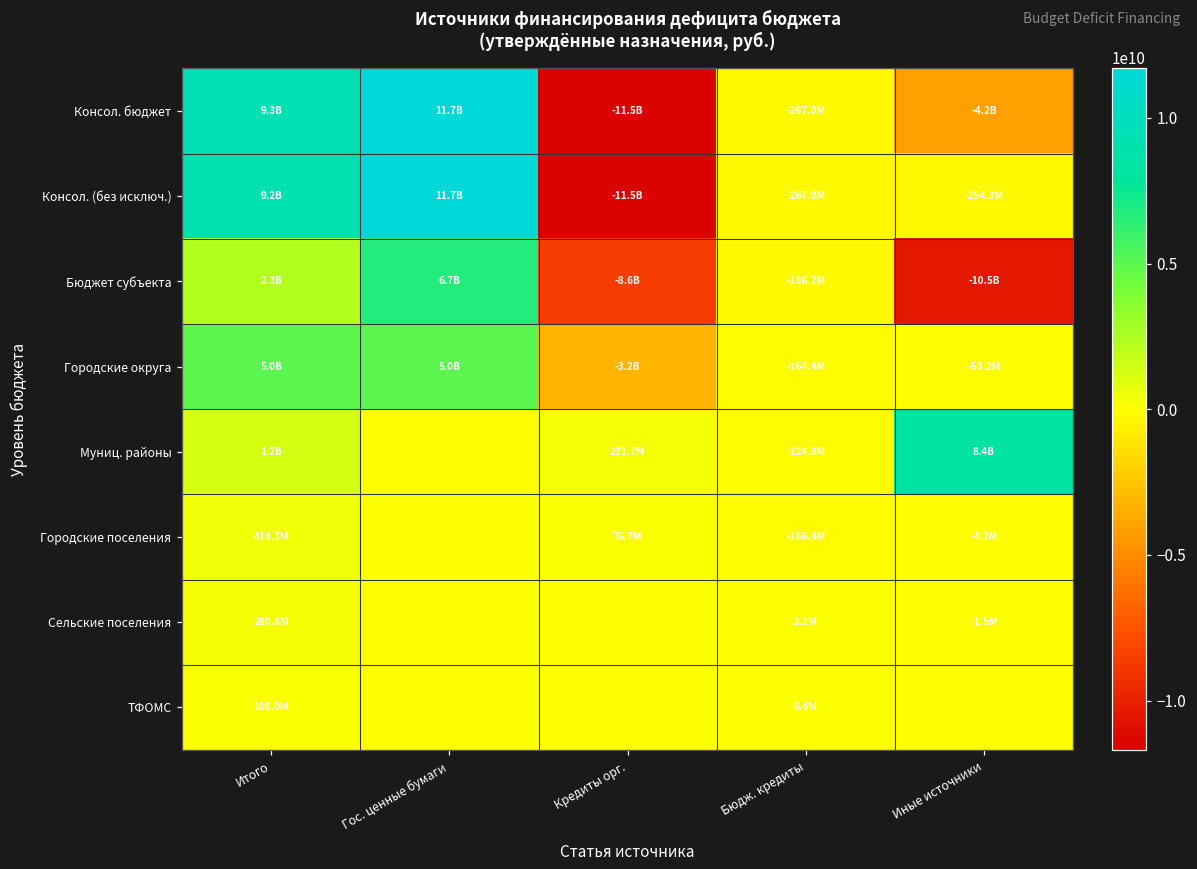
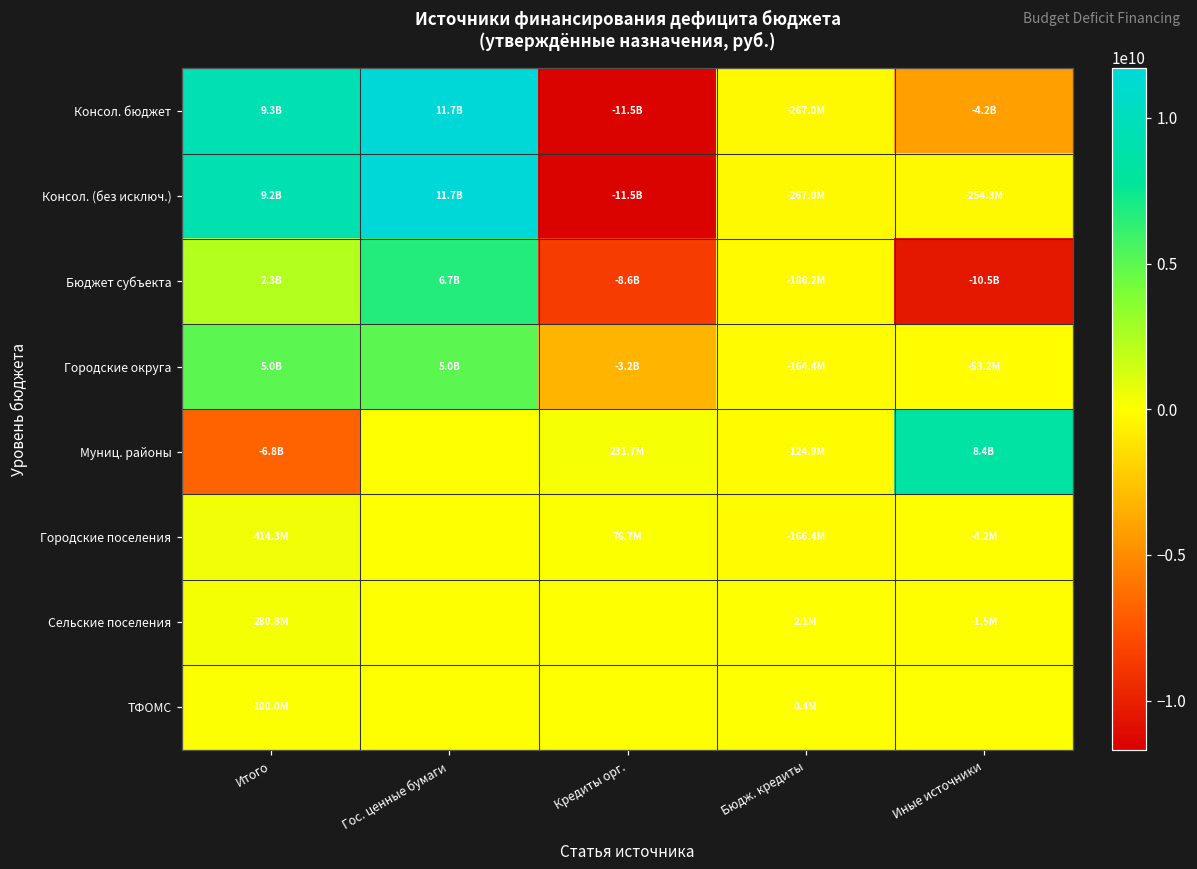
Муниц. районы, Итого: 1.2B -> -6.8B
